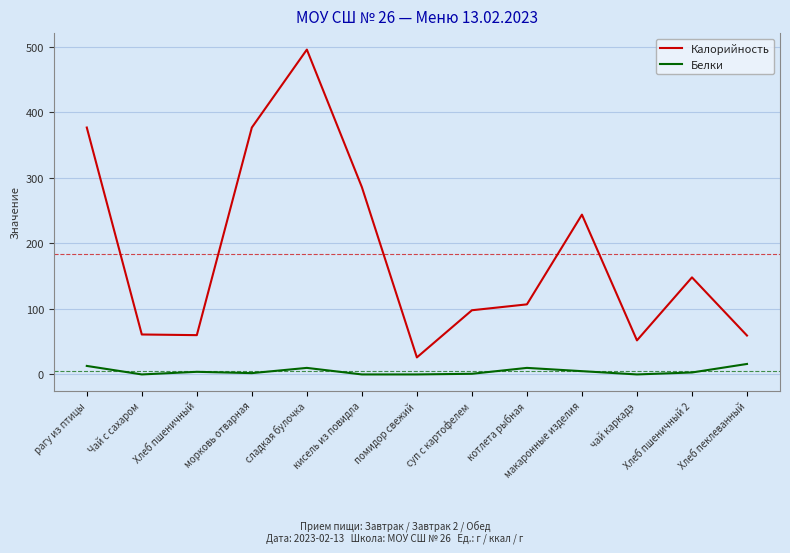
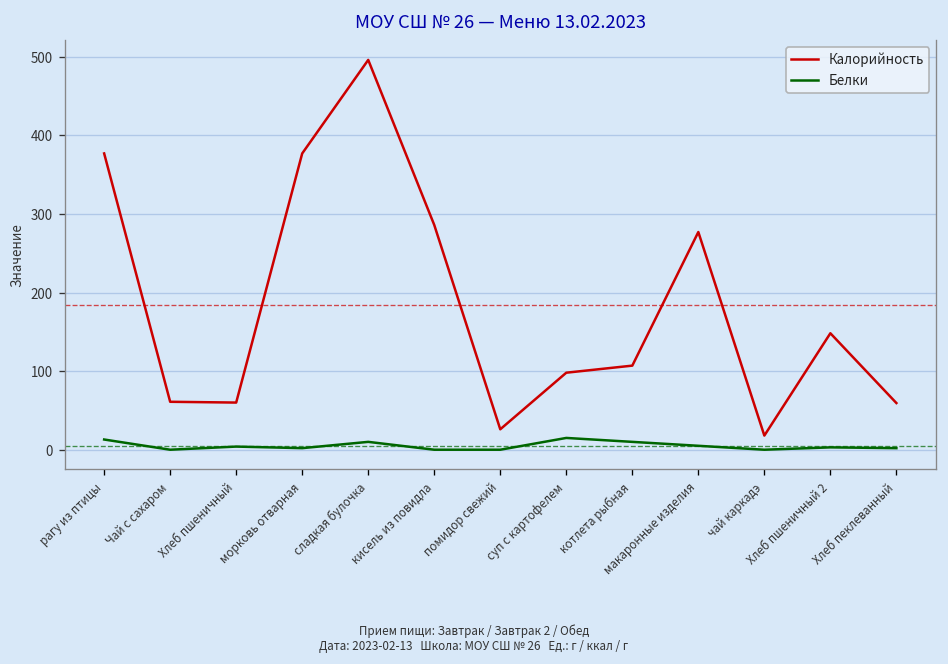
Белки, суп с картофелем: 0 -> 20
Калорийность, макаронные изделия: 240 -> 280
Калорийность, чай каркадэ: 50 -> 20
Белки, Хлеб пеклеванный: 20 -> 0
